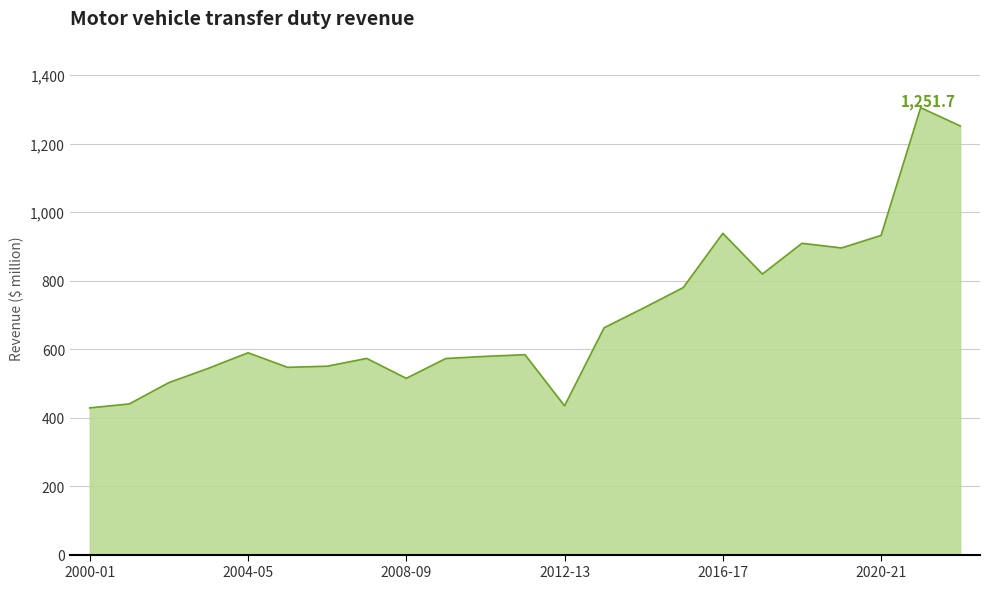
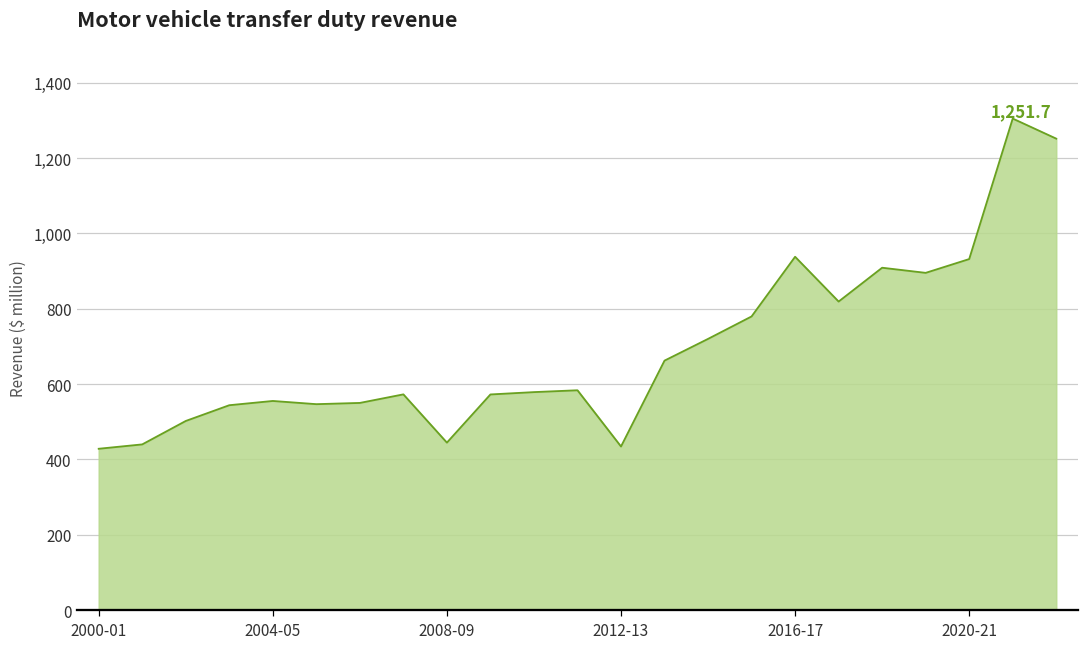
2004-05: 590 -> 560
2008-09: 510 -> 440
